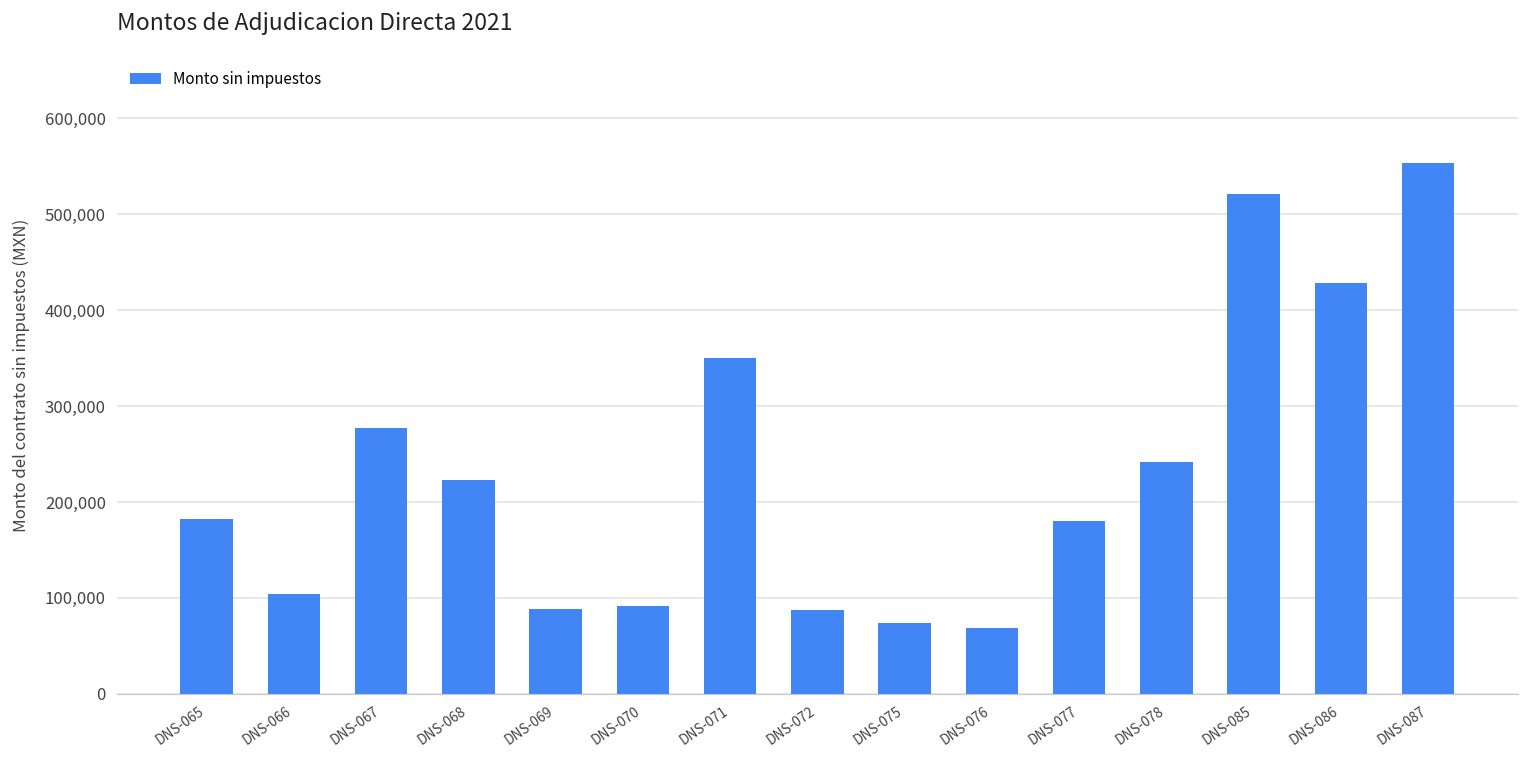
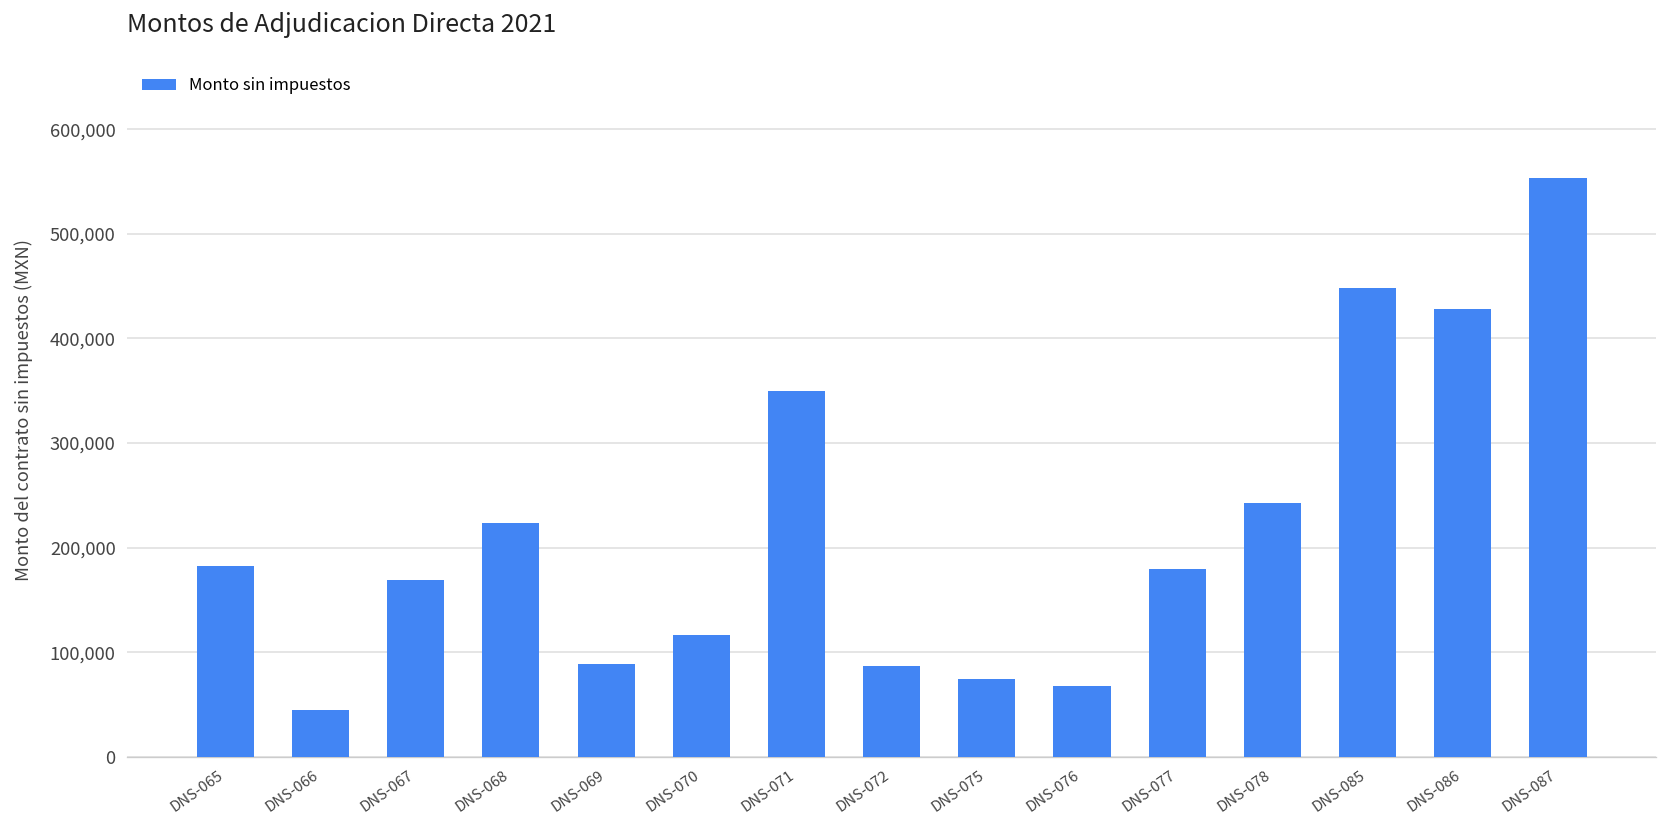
DNS-066: 100,000 -> 40,000
DNS-067: 280,000 -> 170,000
DNS-070: 90,000 -> 120,000
DNS-085: 520,000 -> 450,000
